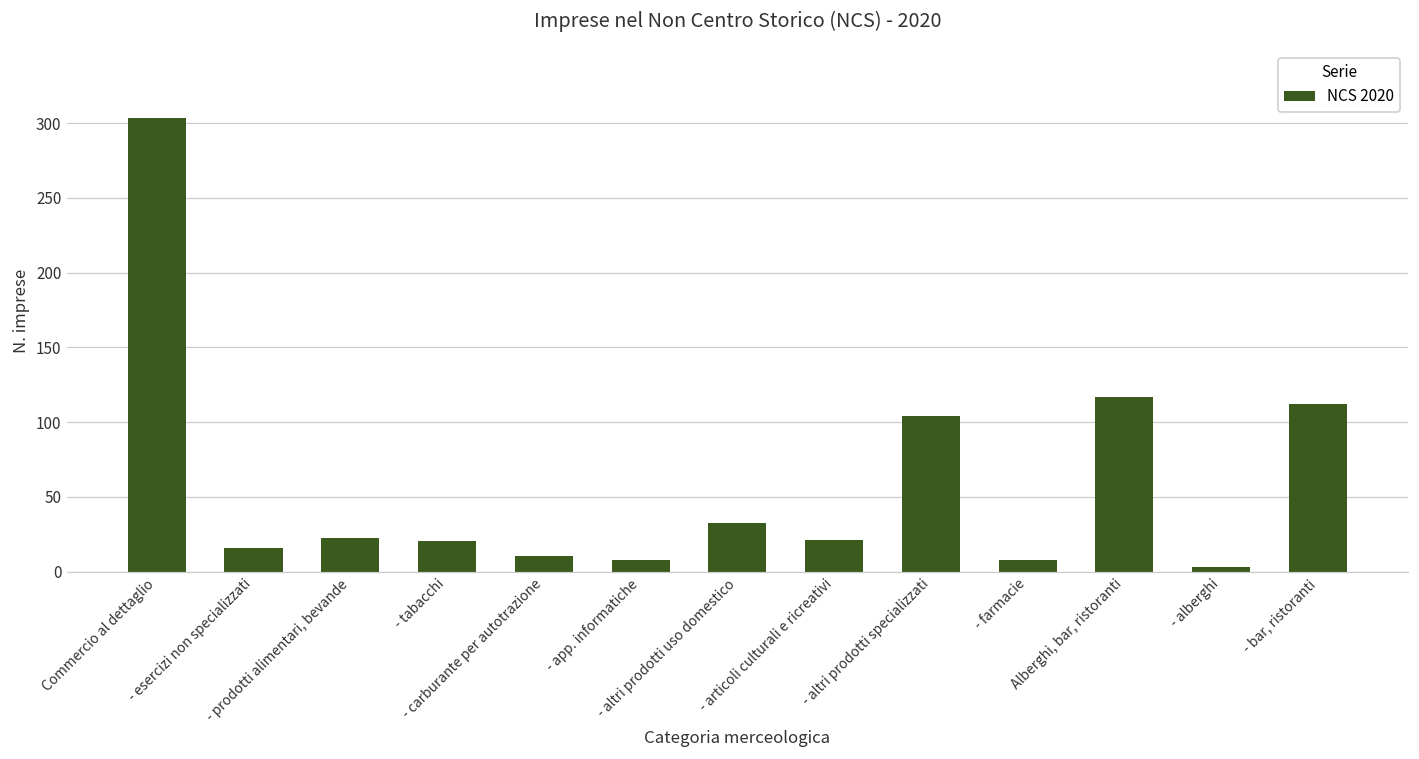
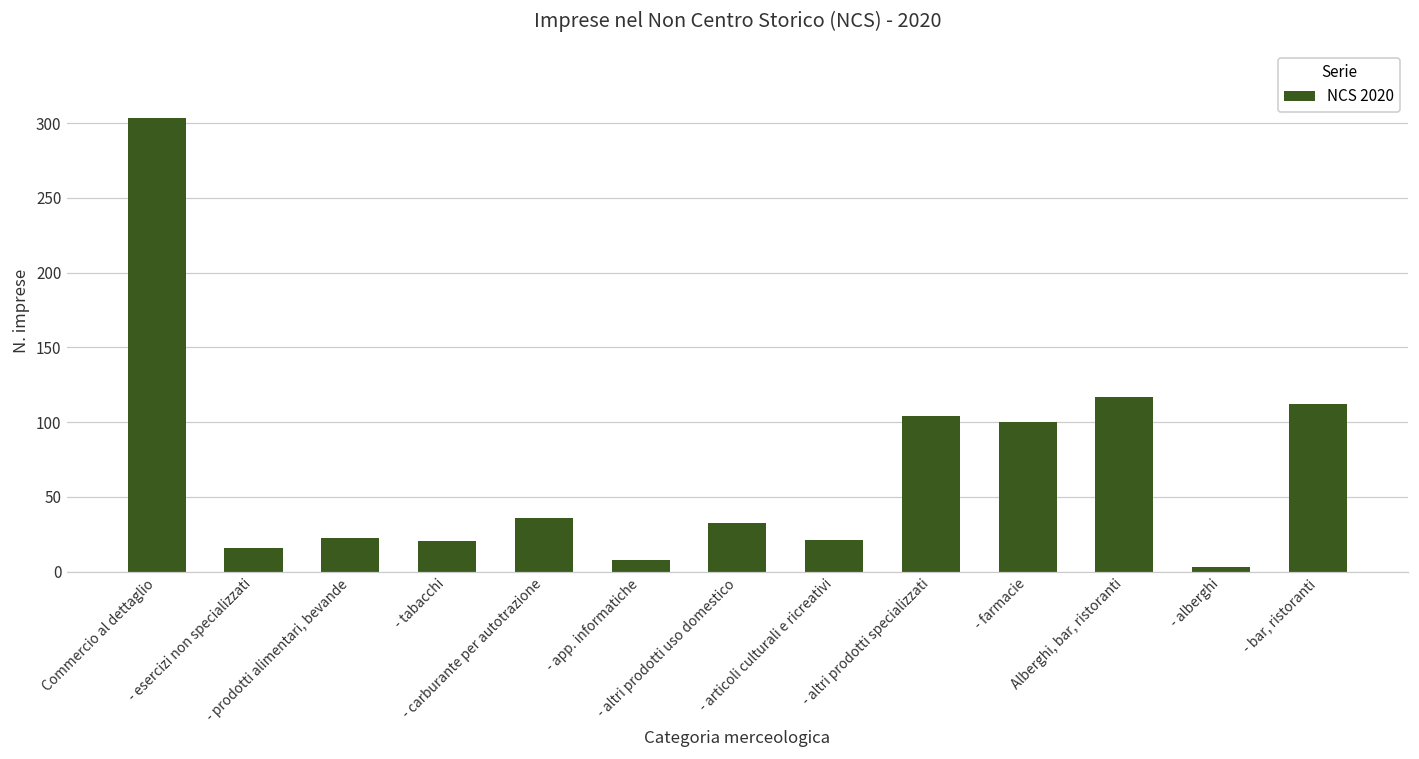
- carburante per autotrazione: 10 -> 36
- farmacie: 8 -> 100
